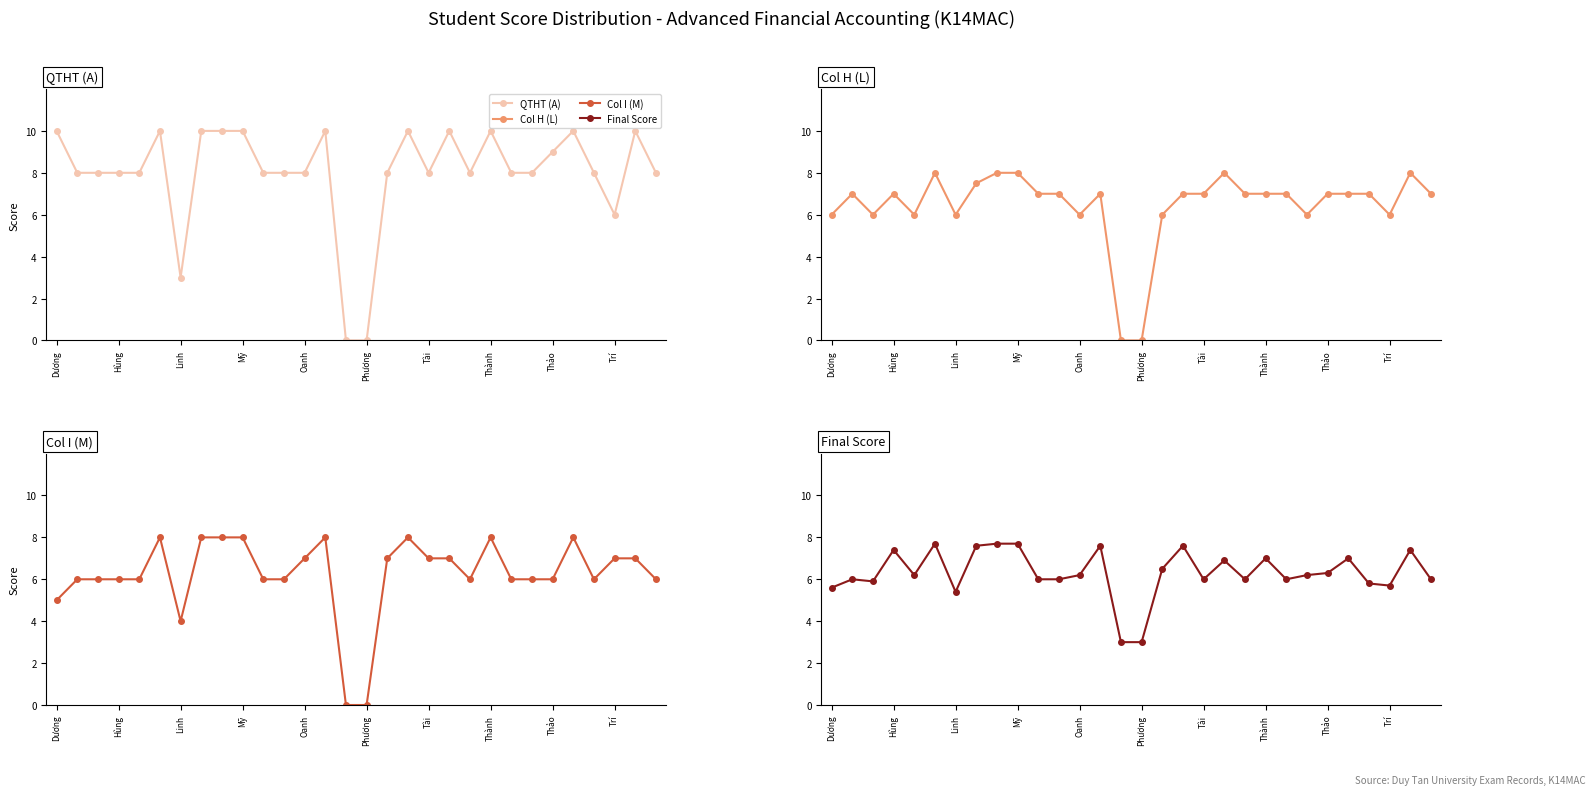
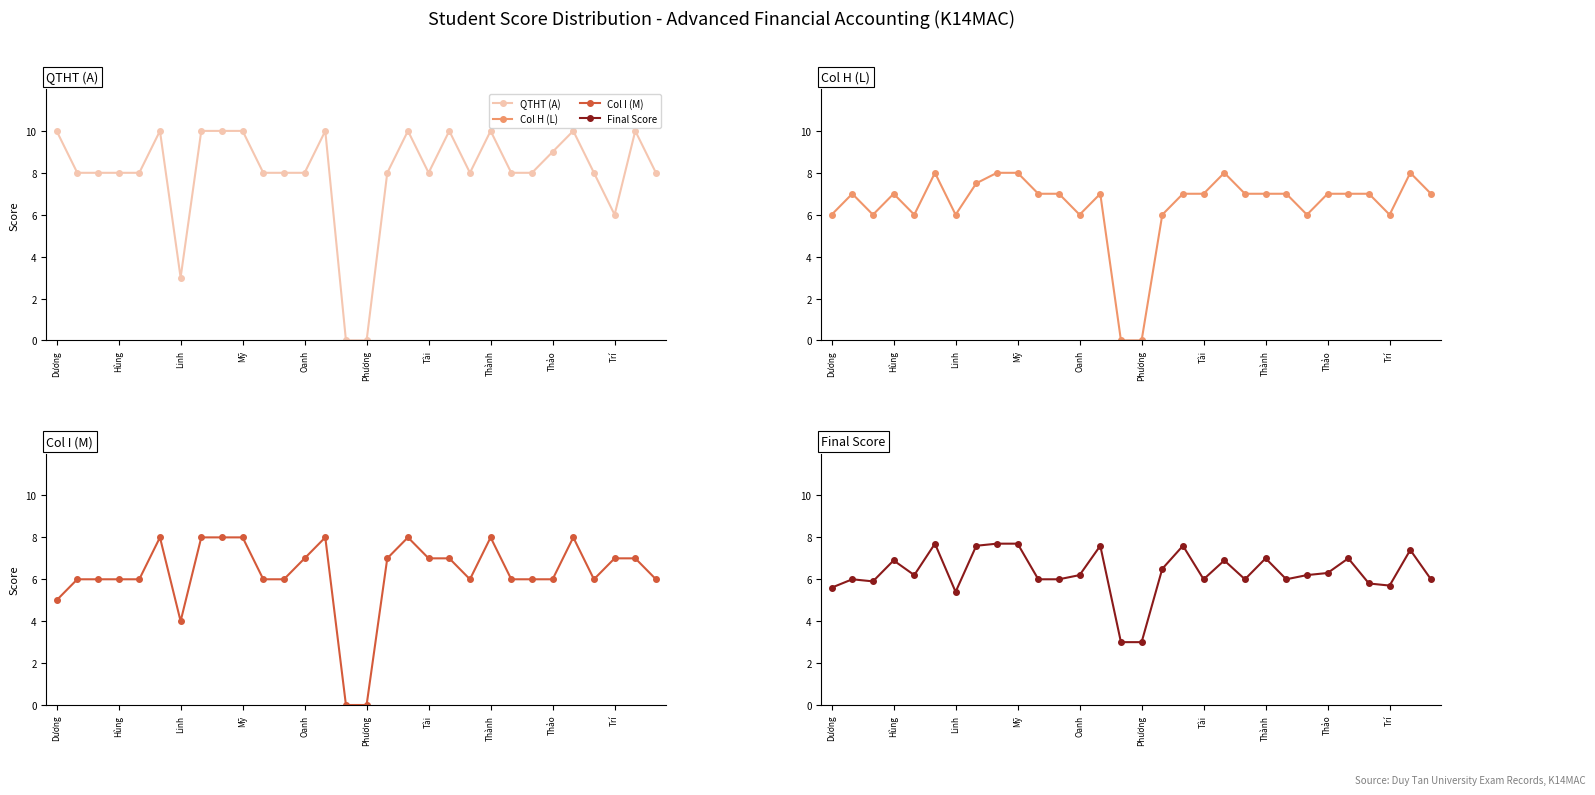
Final Score, Hùng: 7.4 -> 6.9
